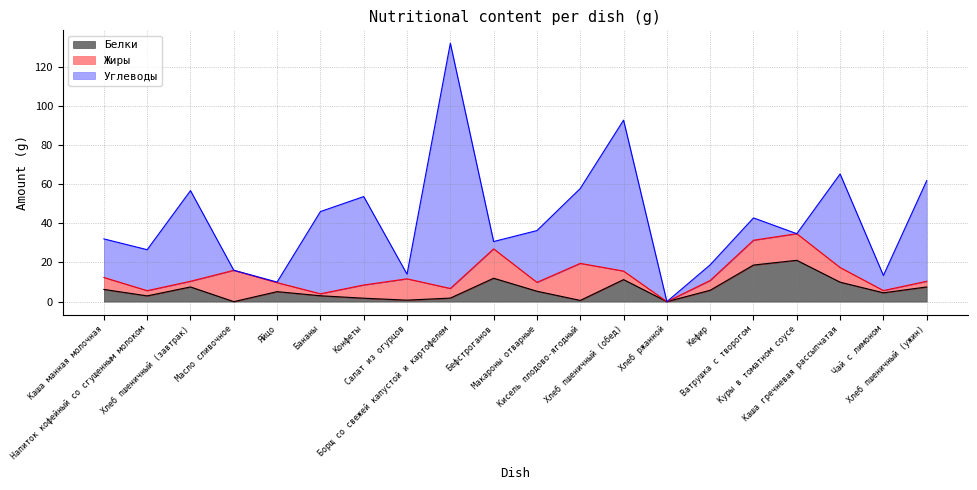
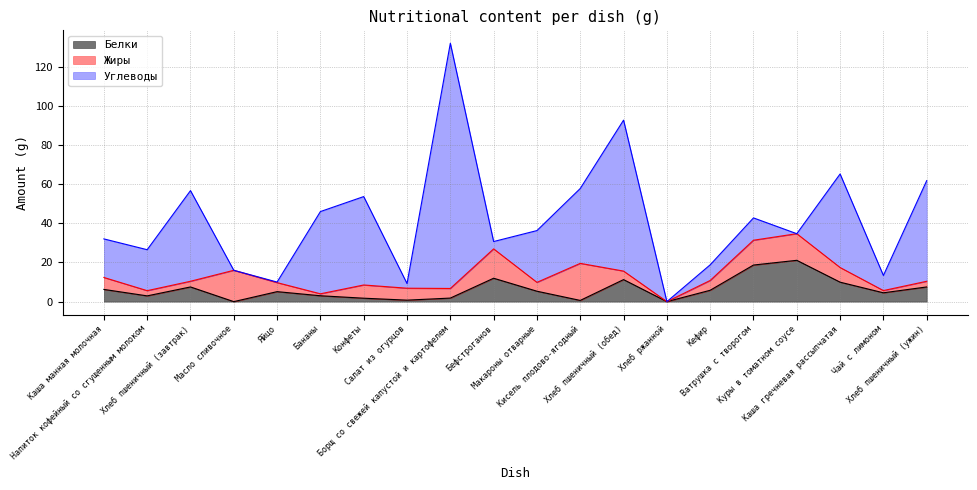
Жиры, Салат из огурцов: 11 -> 6
